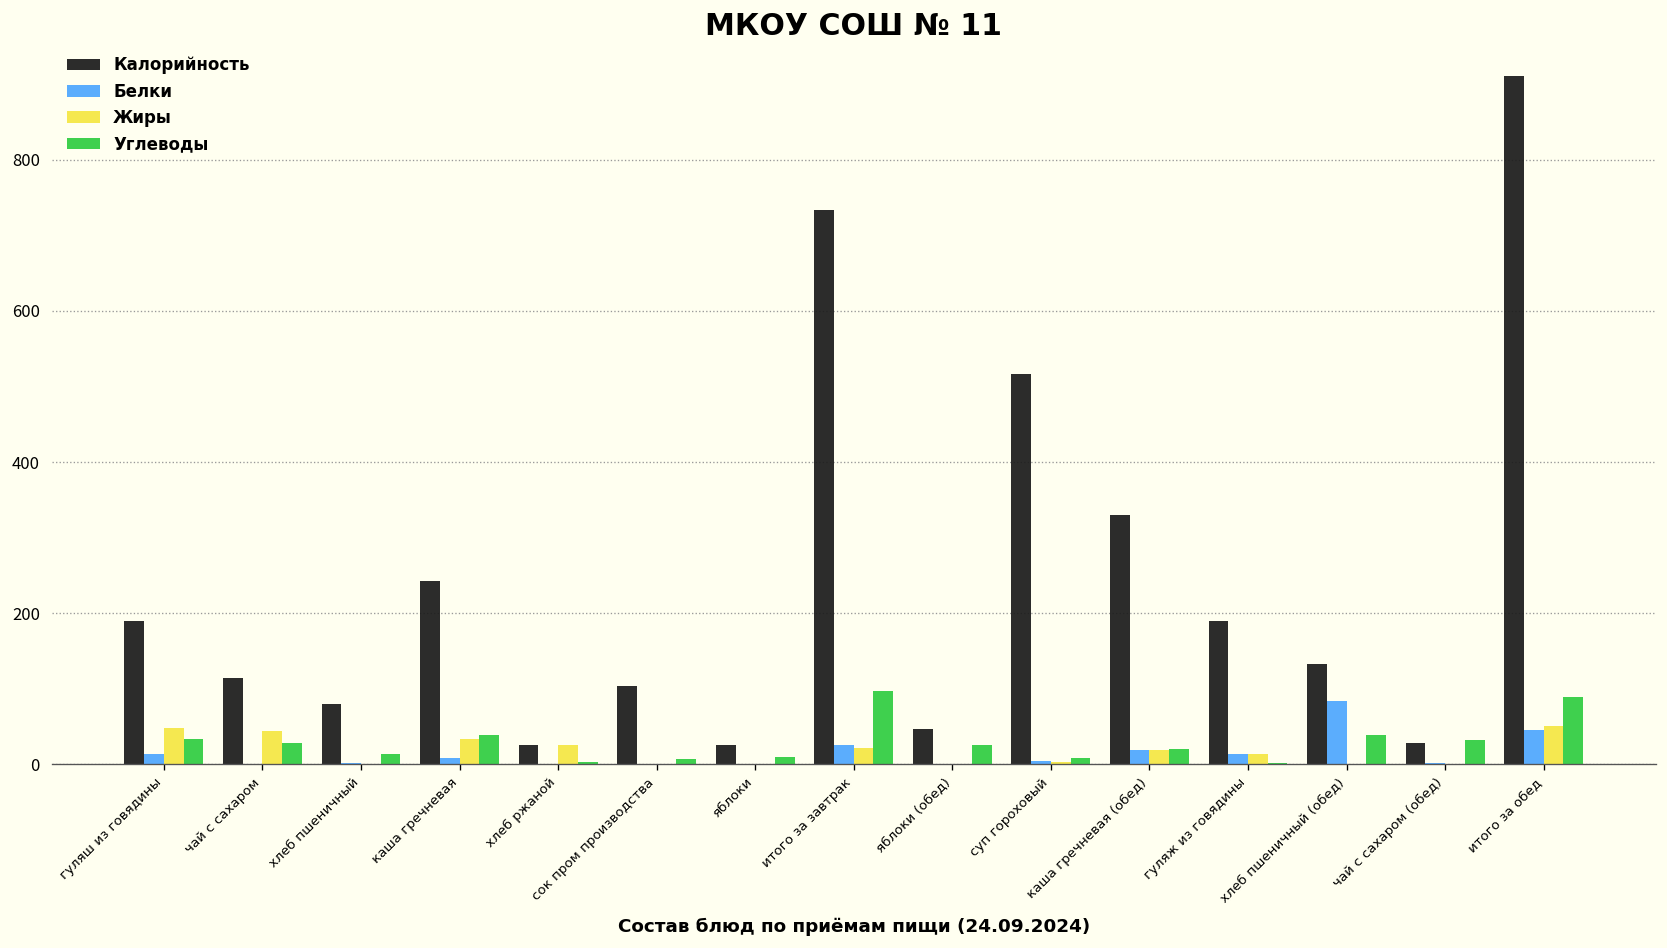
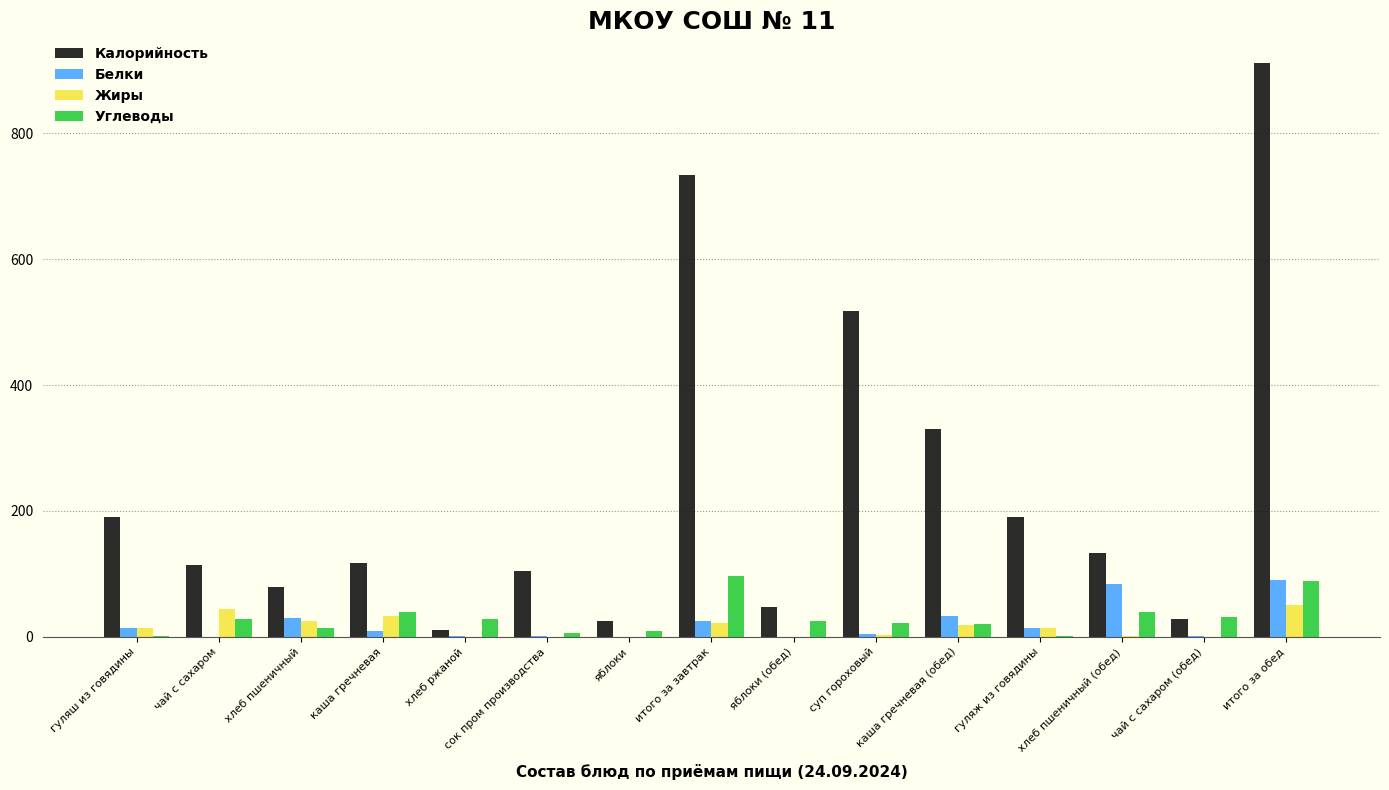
Жиры, гуляш из говядины: 50 -> 10
Углеводы, гуляш из говядины: 30 -> 0
Белки, хлеб пшеничный: 0 -> 30
Жиры, хлеб пшеничный: 0 -> 30
Калорийность, каша гречневая: 240 -> 120
Калорийность, хлеб ржаной: 30 -> 10
Жиры, хлеб ржаной: 30 -> 0
Углеводы, хлеб ржаной: 0 -> 30
Углеводы, суп гороховый: 10 -> 20
Белки, каша гречневая (обед): 20 -> 30
Белки, итого за обед: 50 -> 90
